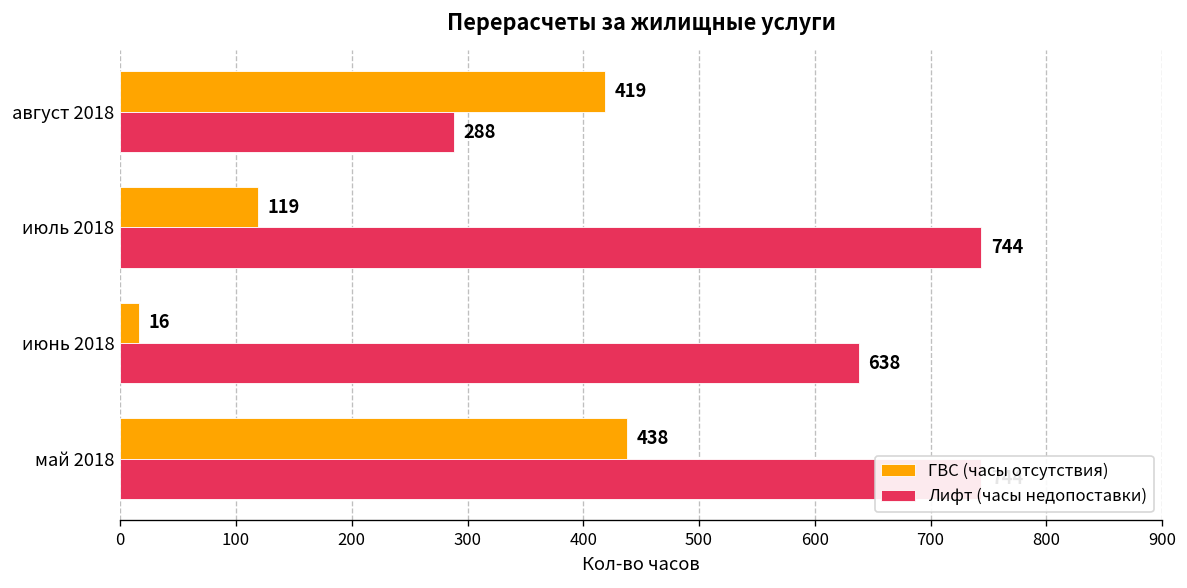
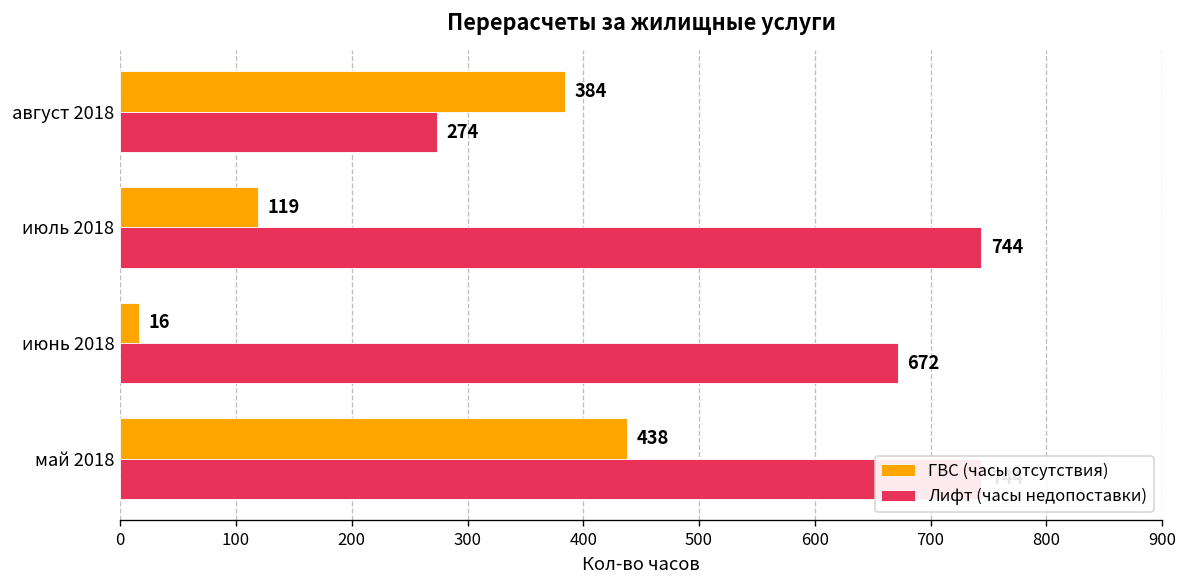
ГВС (часы отсутствия), август 2018: 419 -> 384
Лифт (часы недопоставки), август 2018: 288 -> 274
Лифт (часы недопоставки), июнь 2018: 638 -> 672
